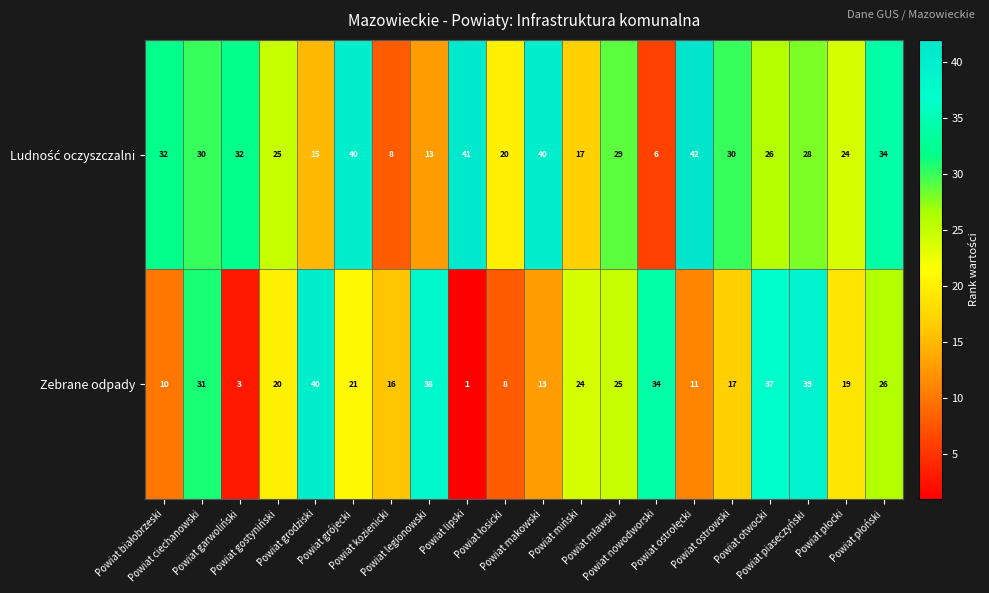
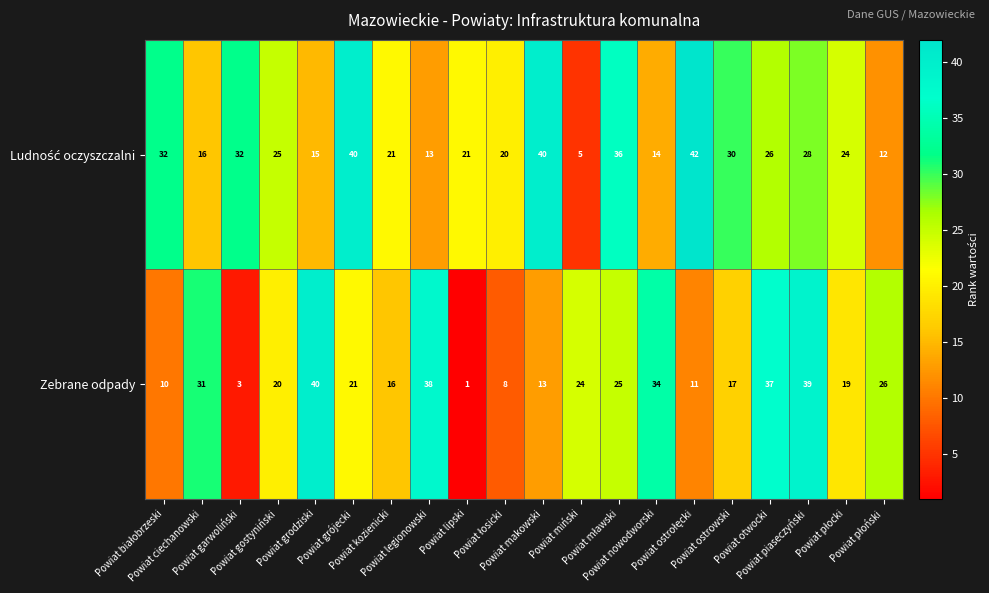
Ludność oczyszczalni, Powiat ciechanowski: 30 -> 16
Ludność oczyszczalni, Powiat kozienicki: 8 -> 21
Ludność oczyszczalni, Powiat lipski: 41 -> 21
Ludność oczyszczalni, Powiat miński: 17 -> 5
Ludność oczyszczalni, Powiat mławski: 29 -> 36
Ludność oczyszczalni, Powiat nowodworski: 6 -> 14
Ludność oczyszczalni, Powiat płoński: 34 -> 12
